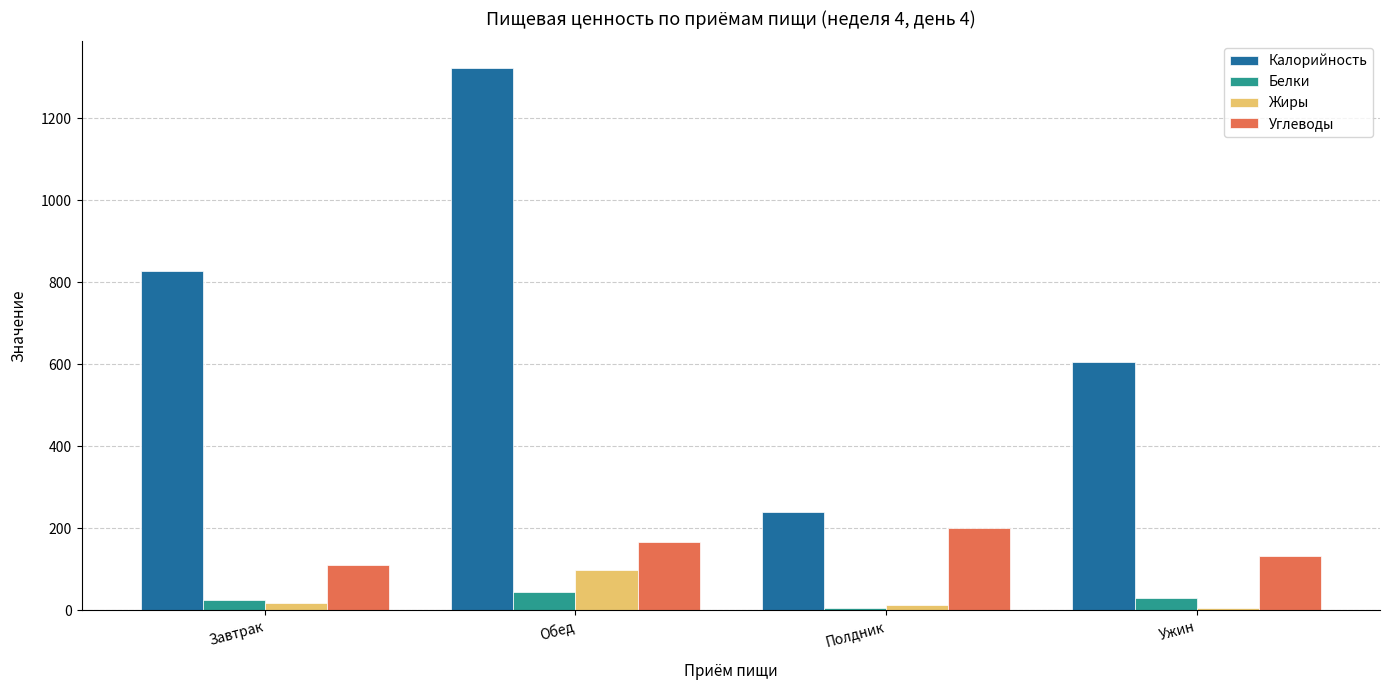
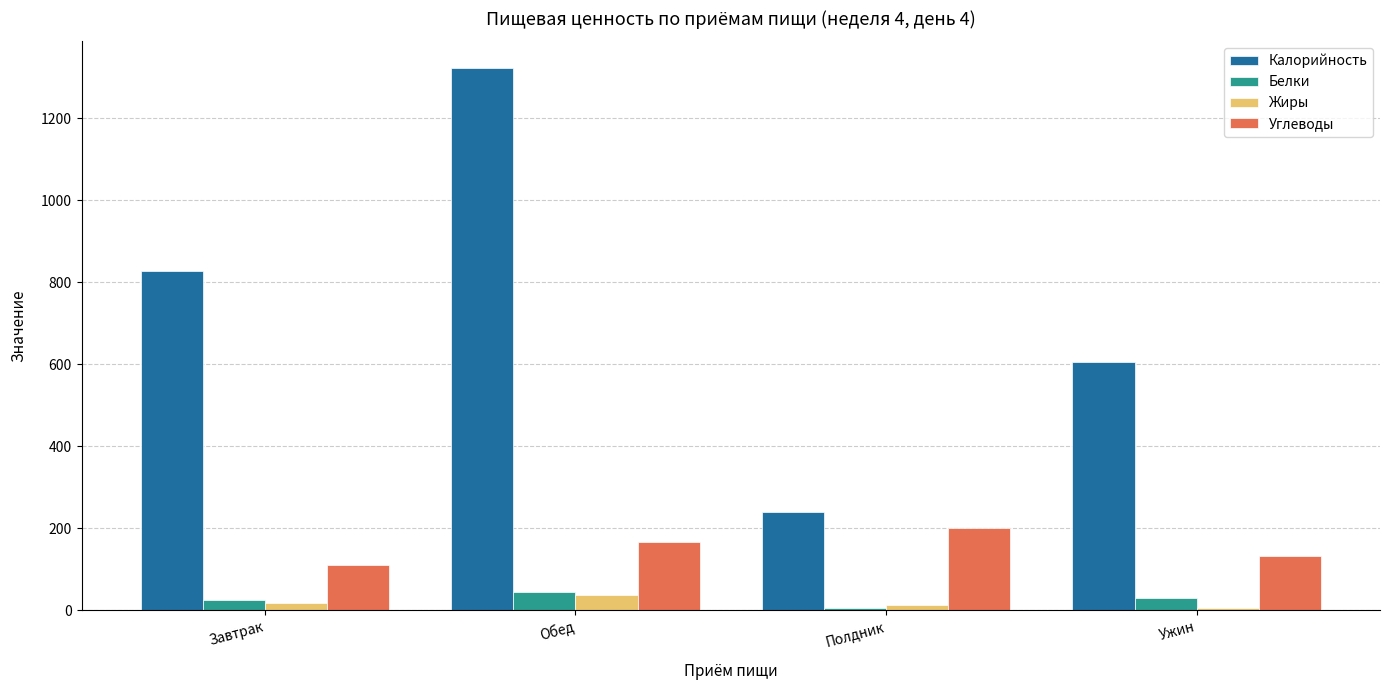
Жиры, Обед: 100 -> 40
